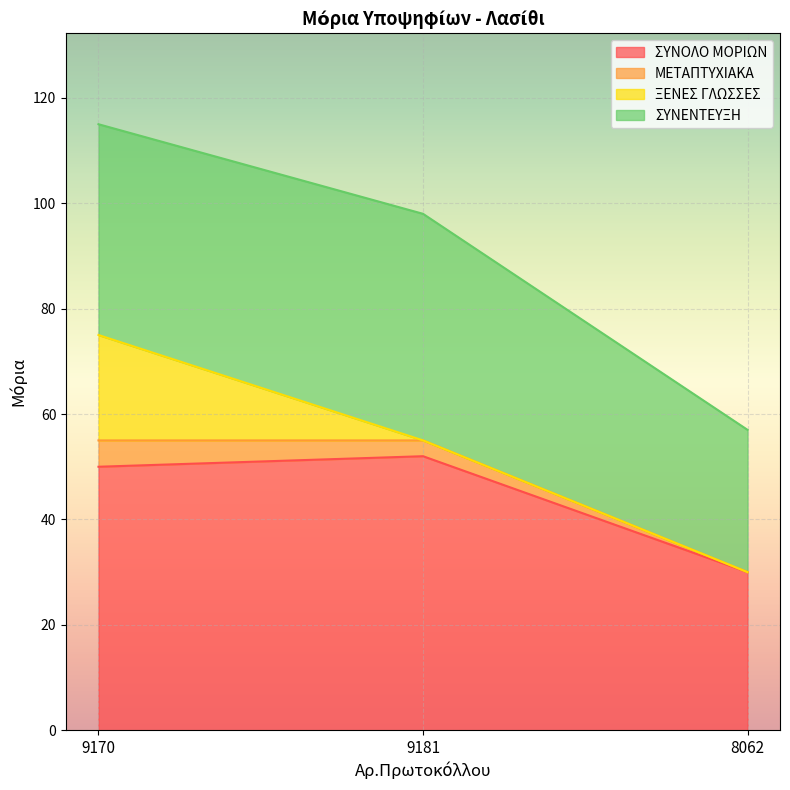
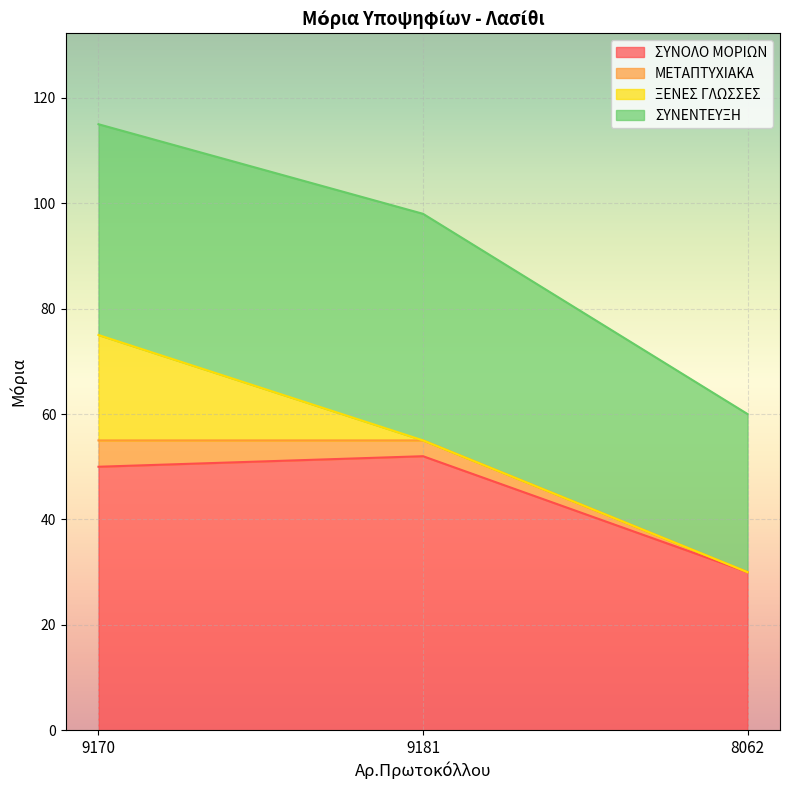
ΣΥΝΕΝΤΕΥΞΗ, 8062: 27 -> 30
